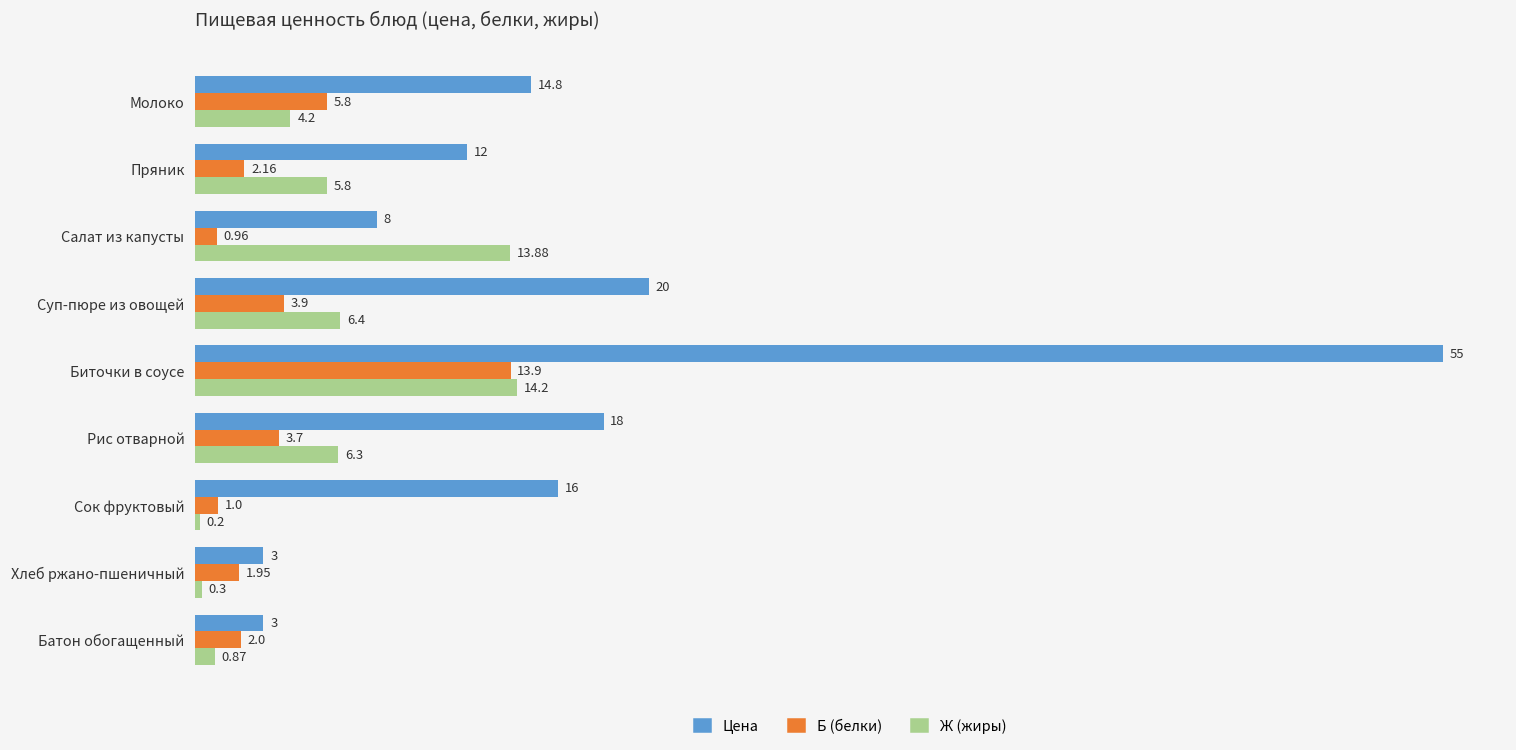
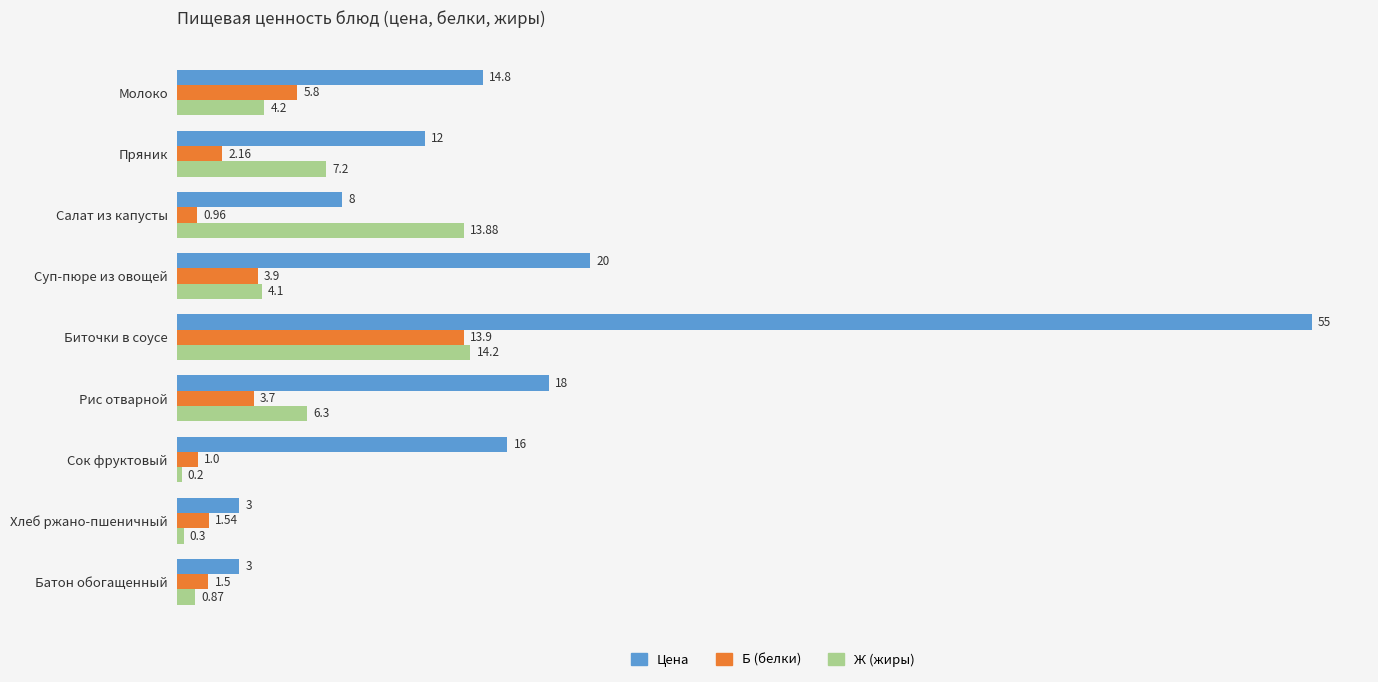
Ж (жиры), Пряник: 5.8 -> 7.2
Ж (жиры), Суп-пюре из овощей: 6.4 -> 4.1
Б (белки), Хлеб ржано-пшеничный: 1.95 -> 1.54
Б (белки), Батон обогащенный: 2.0 -> 1.5
